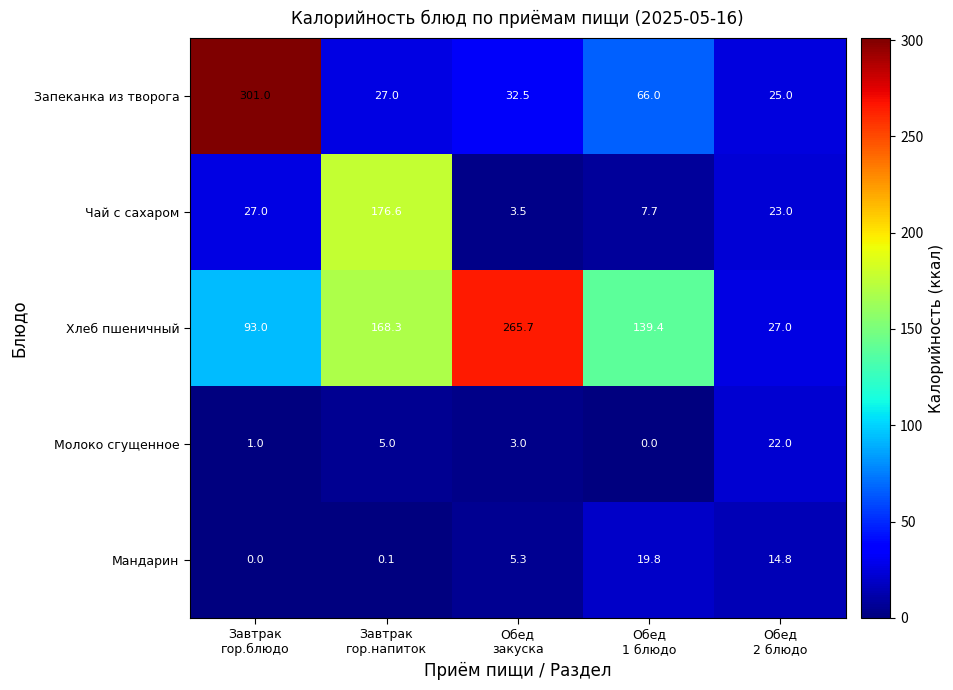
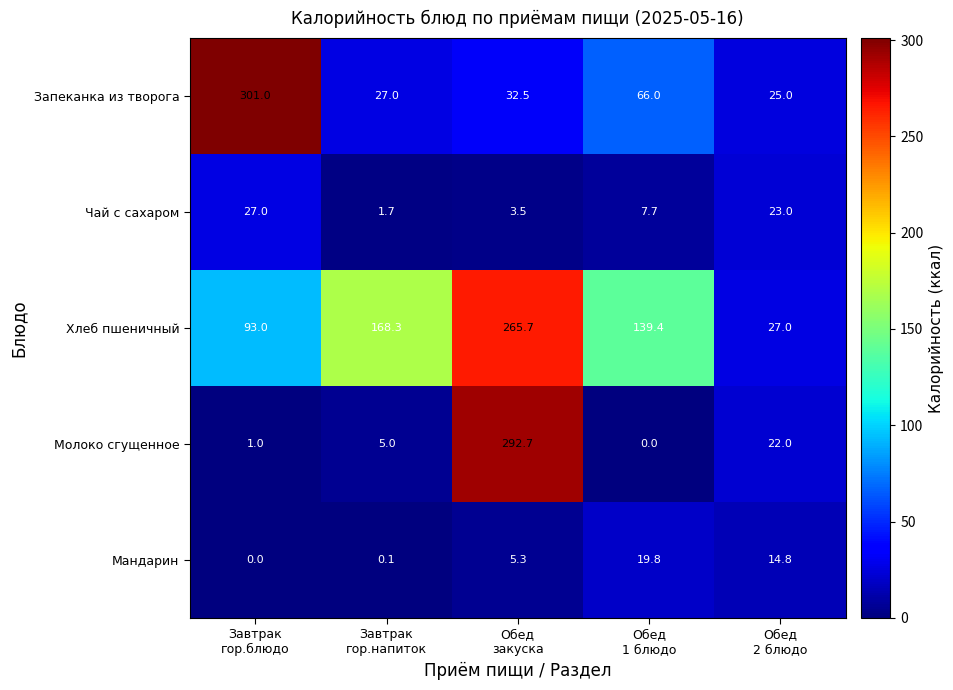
Чай с сахаром, Завтрак гор.напиток: 176.6 -> 1.7
Молоко сгущенное, Обед закуска: 3.0 -> 292.7
